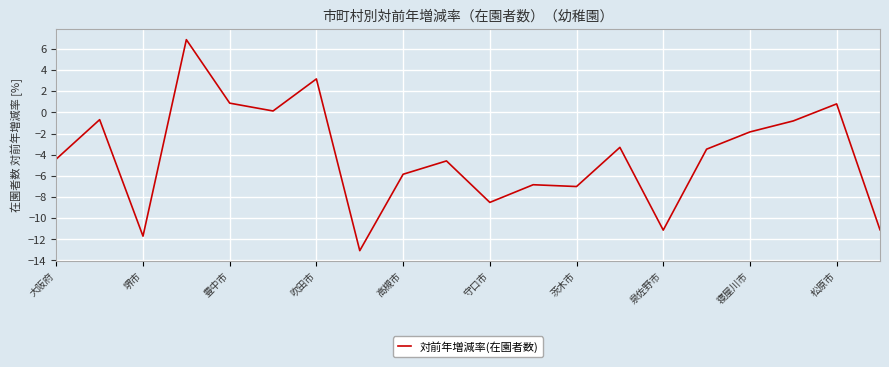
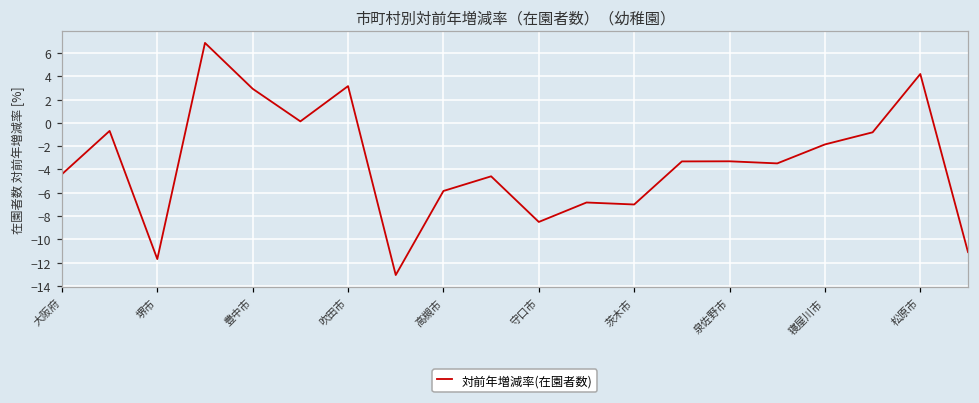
豊中市: 0.9 -> 2.9
泉佐野市: -11.1 -> -3.3
松原市: 0.8 -> 4.2
